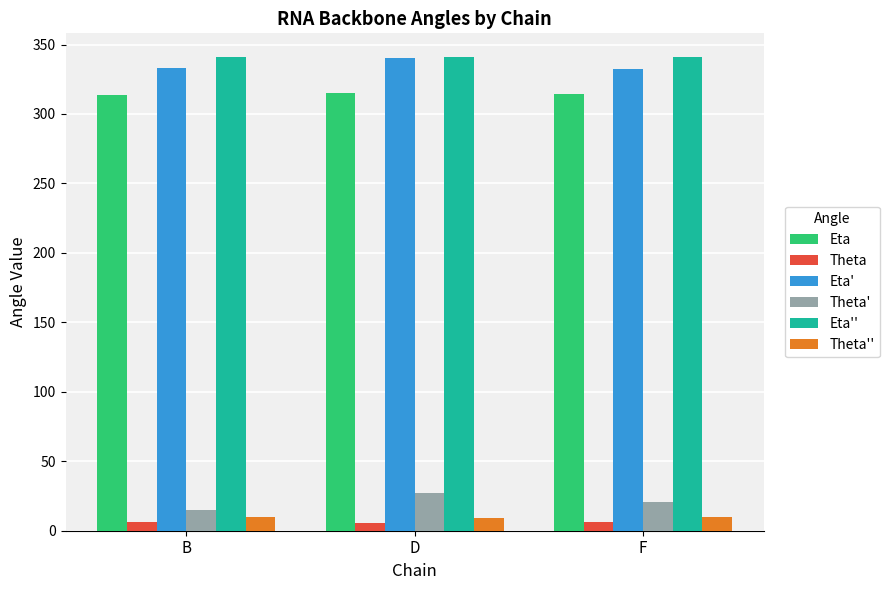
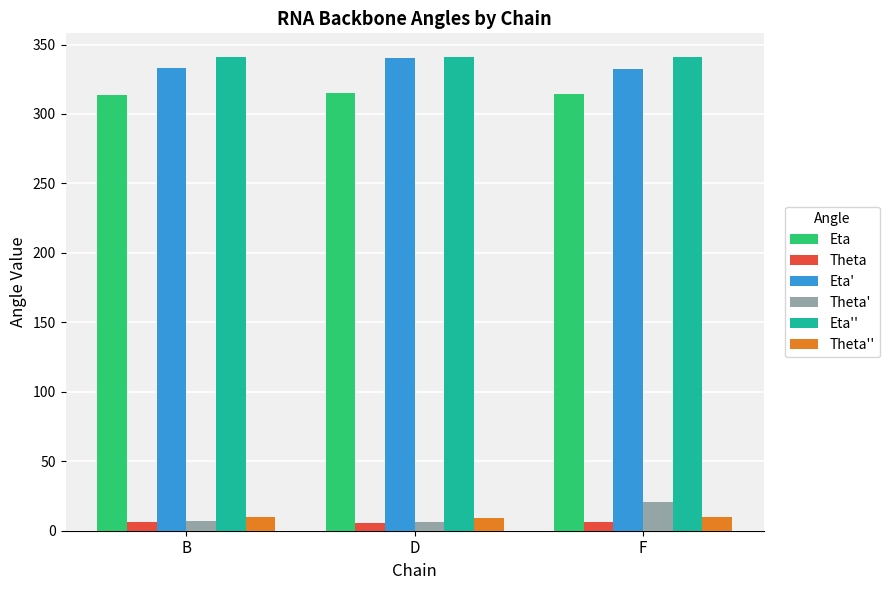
Theta', B: 15 -> 7
Theta', D: 27 -> 7
